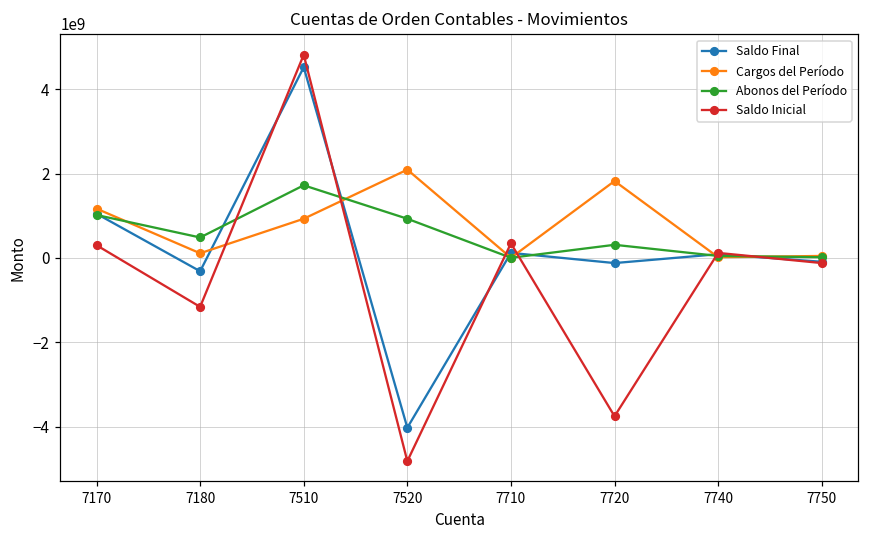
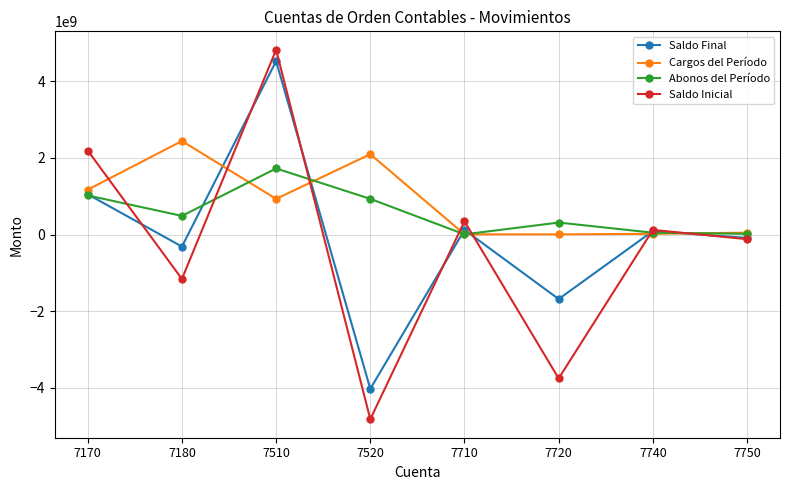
Saldo Inicial, 7170: 300000000 -> 2200000000
Cargos del Período, 7180: 100000000 -> 2400000000
Saldo Final, 7720: -100000000 -> -1700000000
Cargos del Período, 7720: 1800000000 -> 0
